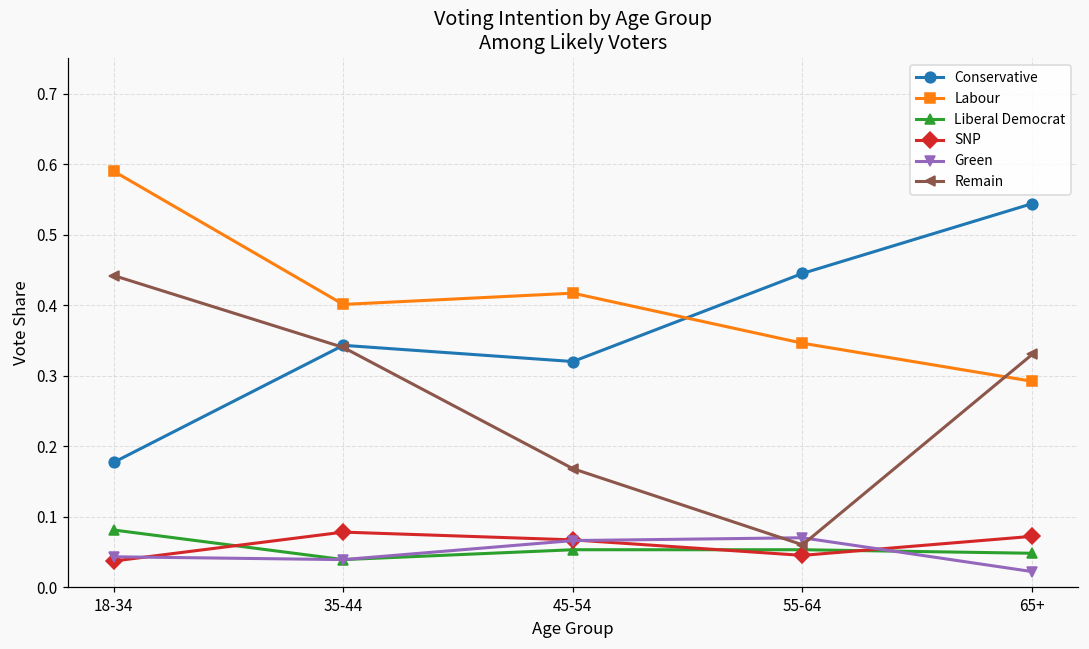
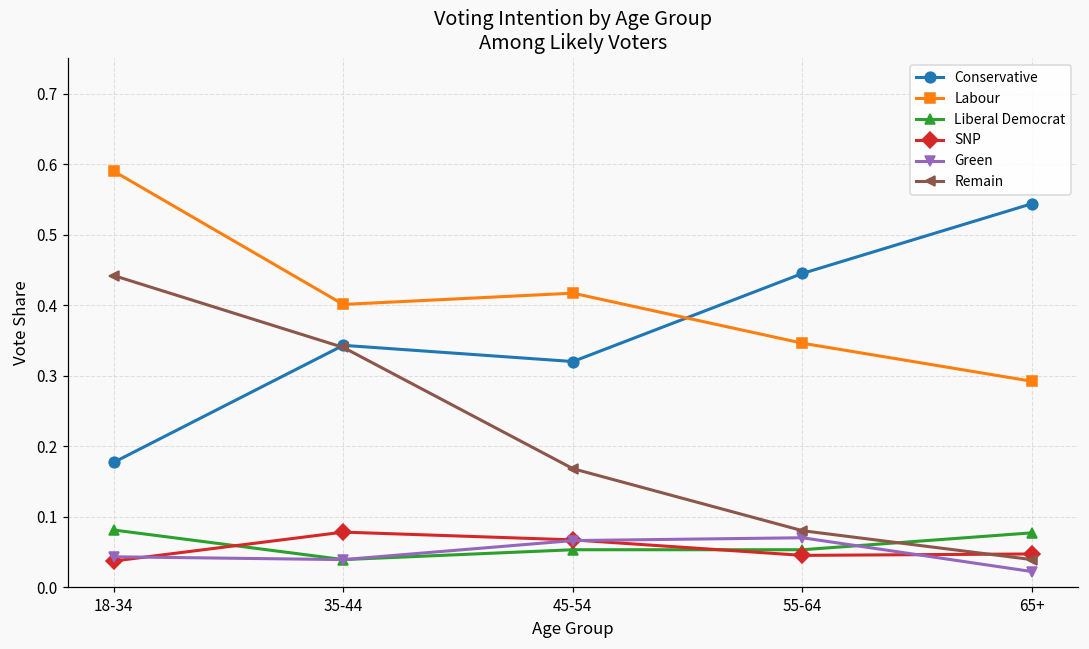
Remain, 55-64: 0.06 -> 0.08
Liberal Democrat, 65+: 0.05 -> 0.08
SNP, 65+: 0.07 -> 0.05
Remain, 65+: 0.33 -> 0.04
